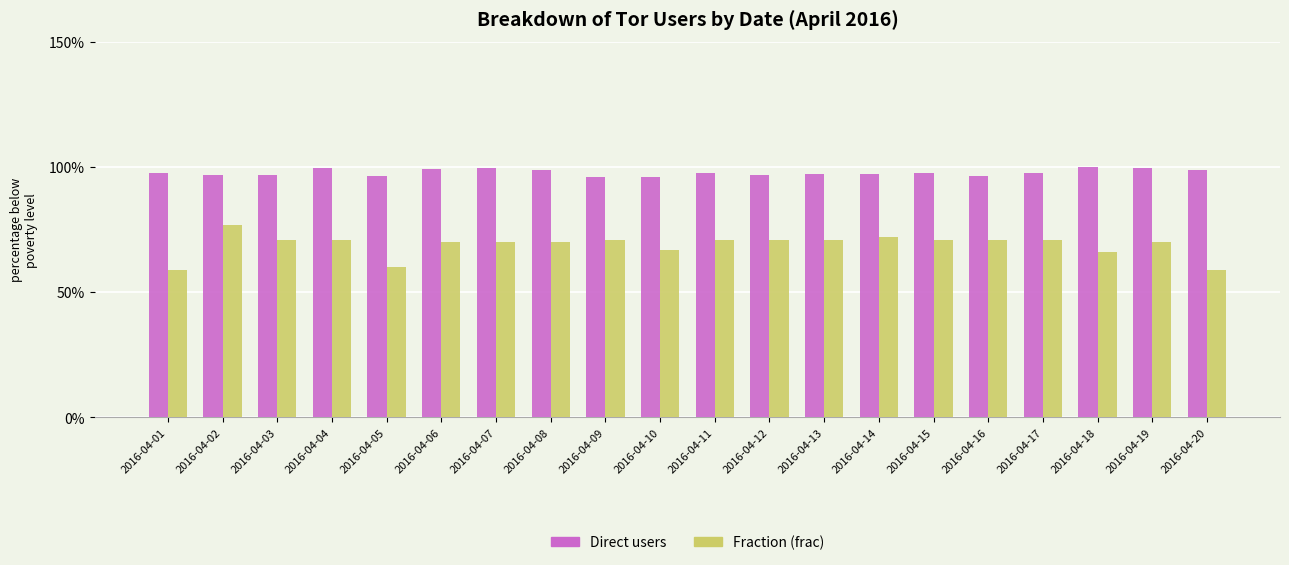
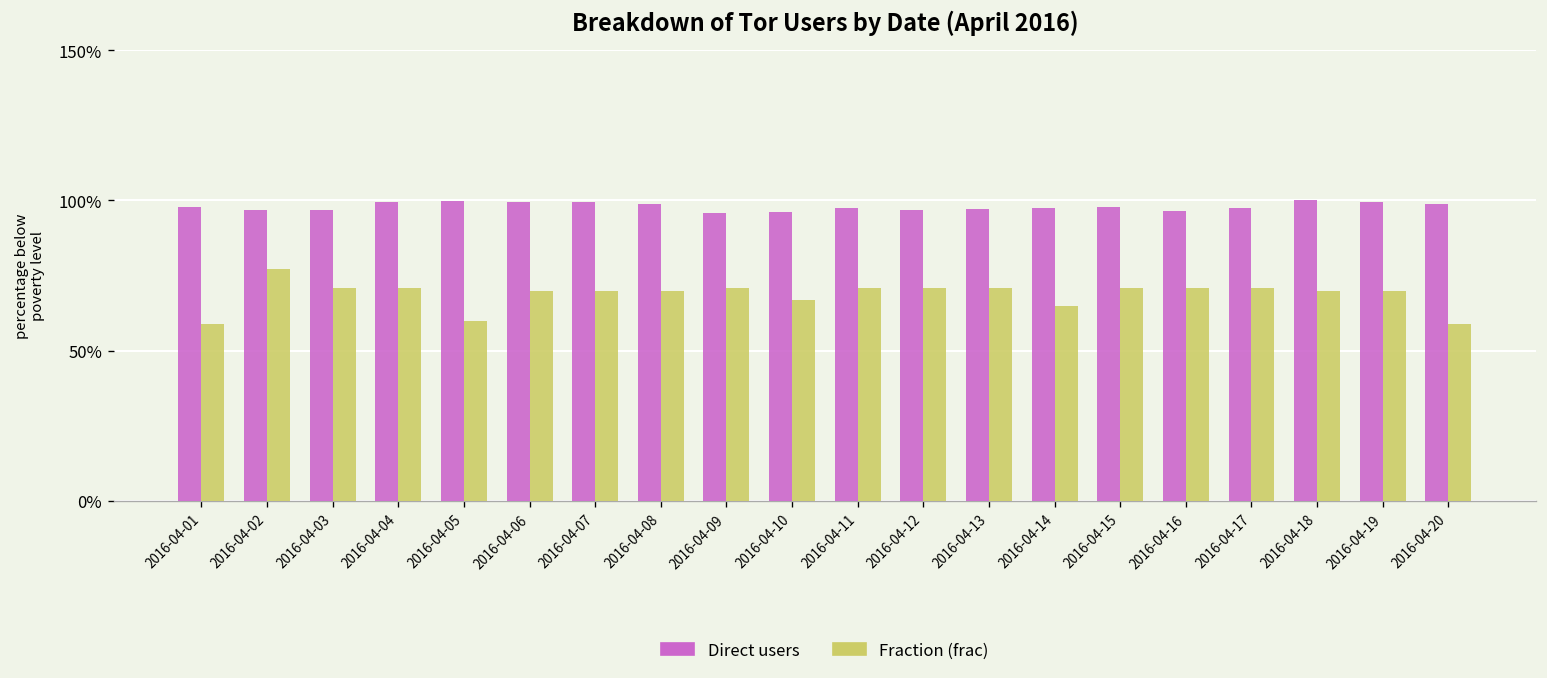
Direct users, 2016-04-05: 96% -> 100%
Fraction (frac), 2016-04-14: 72% -> 65%
Fraction (frac), 2016-04-18: 66% -> 70%
